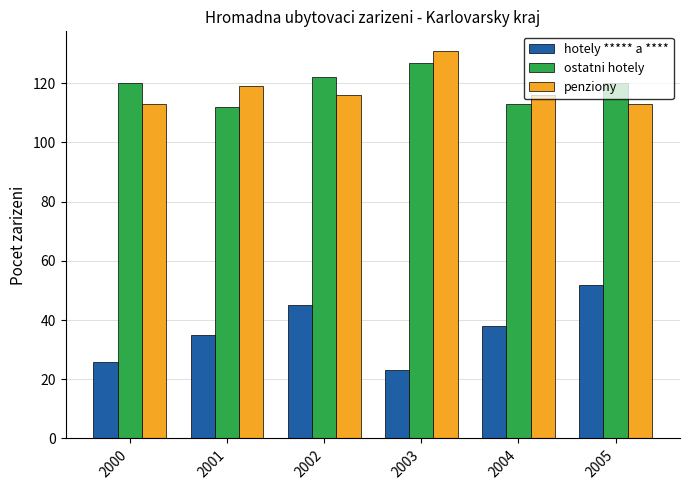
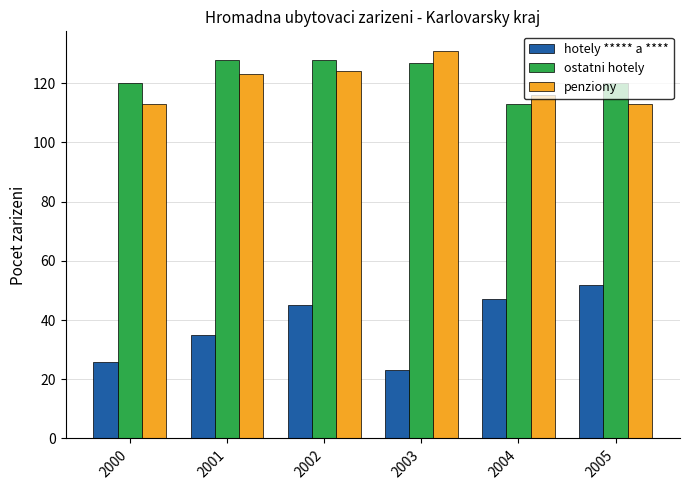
ostatni hotely, 2001: 112 -> 128
penziony, 2001: 119 -> 123
ostatni hotely, 2002: 122 -> 128
penziony, 2002: 116 -> 124
hotely ***** a ****, 2004: 38 -> 47
